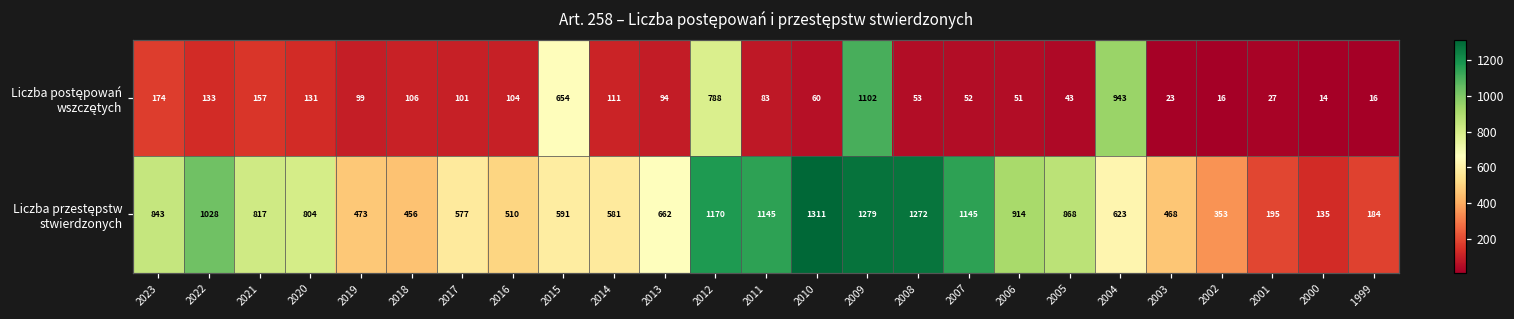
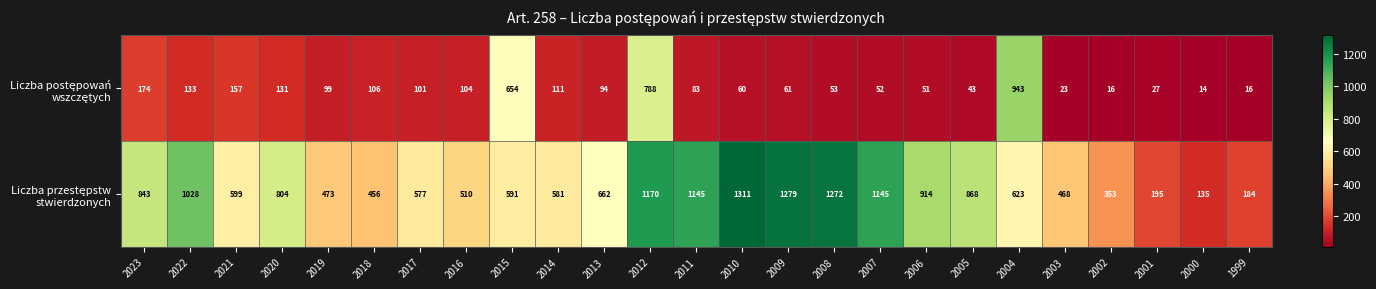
Liczba postępowań wszczętych, 2009: 1102 -> 61
Liczba przestępstw stwierdzonych, 2021: 817 -> 599
